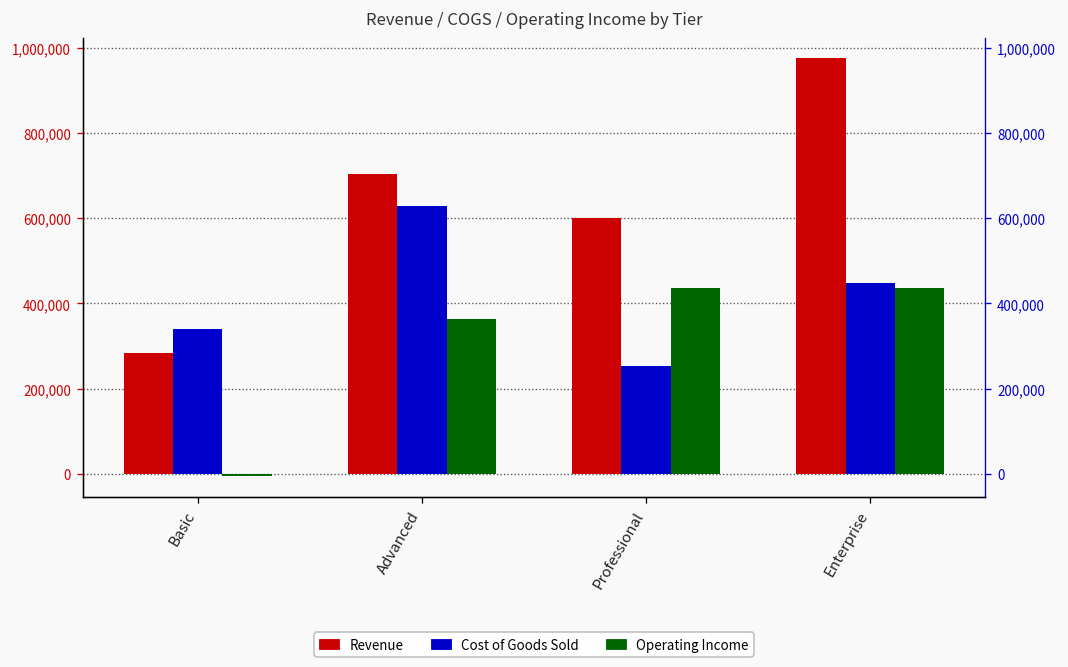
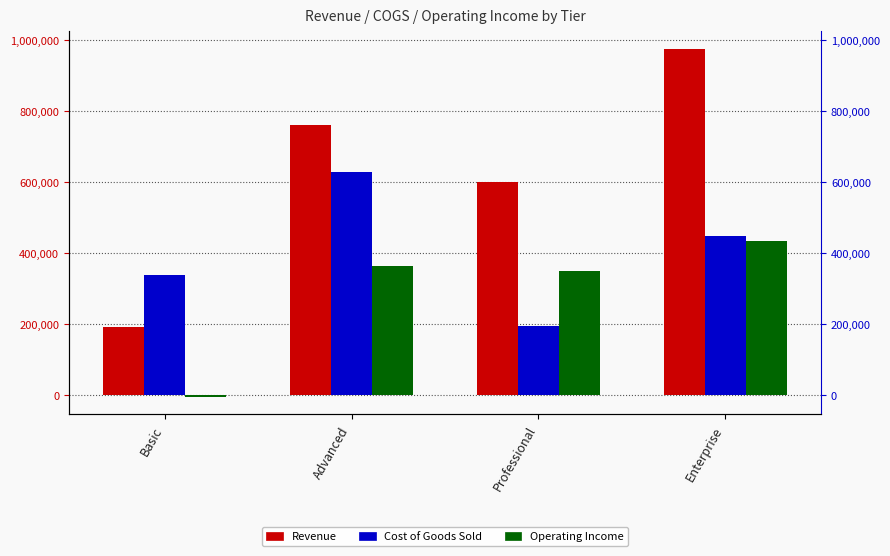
Revenue, Basic: 280,000 -> 190,000
Revenue, Advanced: 700,000 -> 760,000
Cost of Goods Sold, Professional: 250,000 -> 200,000
Operating Income, Professional: 440,000 -> 350,000
